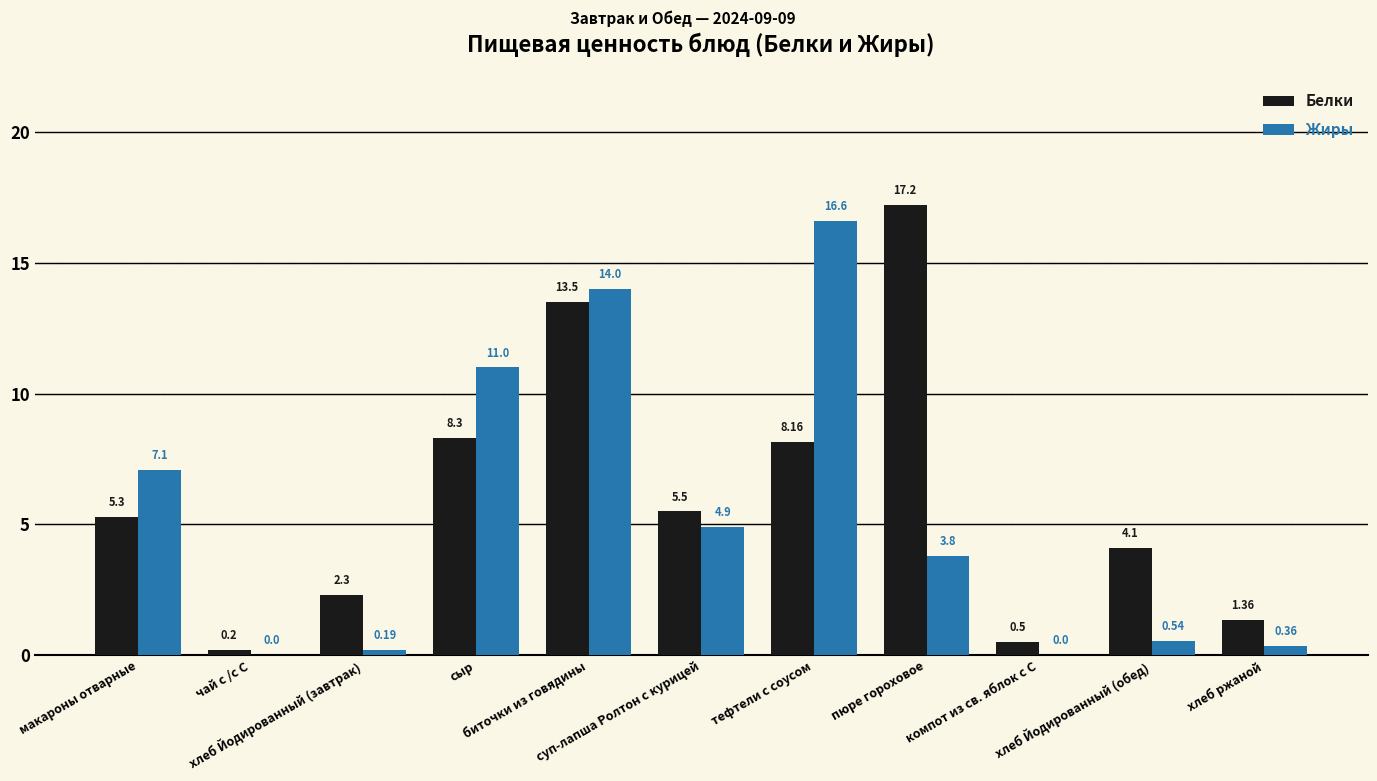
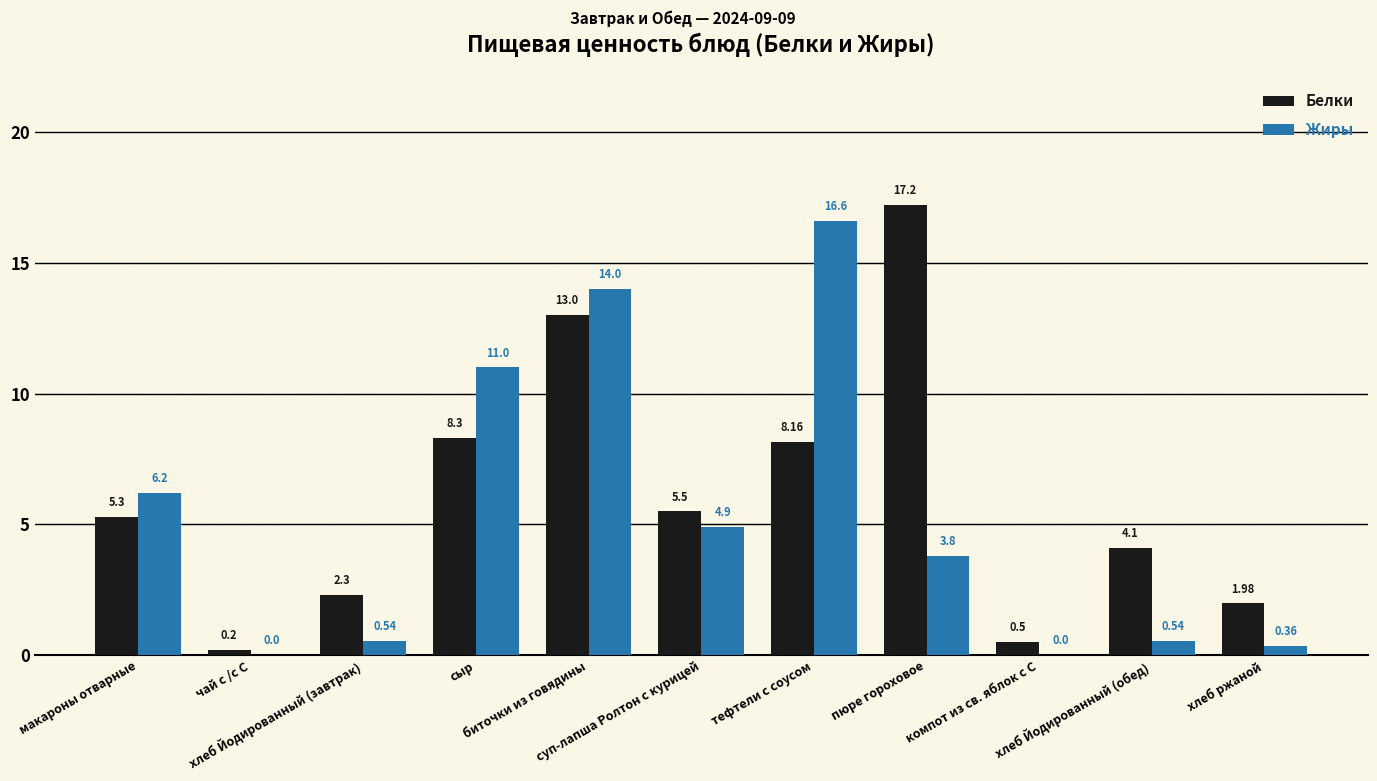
Жиры, макароны отварные: 7.1 -> 6.2
Жиры, хлеб Йодированный (завтрак): 0.19 -> 0.54
Белки, биточки из говядины: 13.5 -> 13.0
Белки, хлеб ржаной: 1.36 -> 1.98
